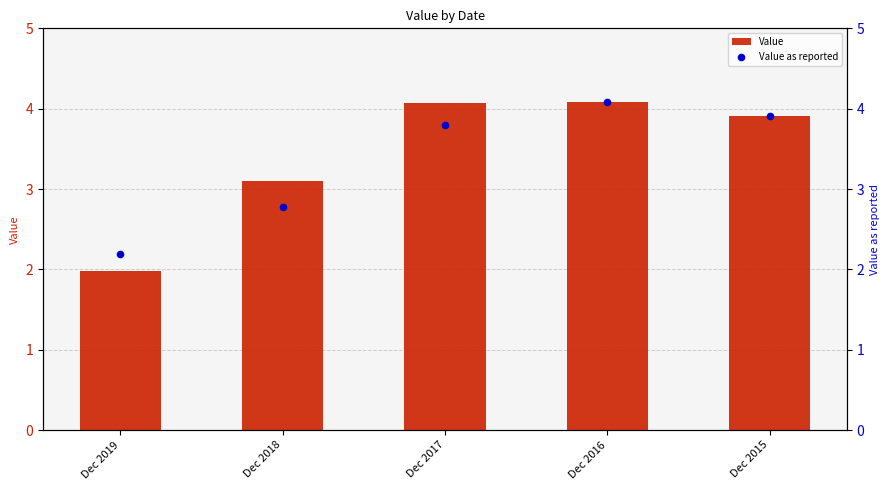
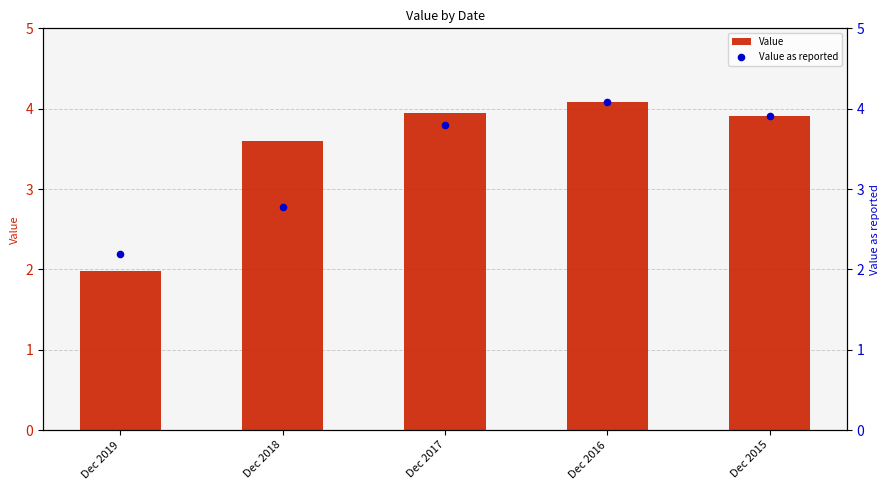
Value, Dec 2018: 3.1 -> 3.6
Value, Dec 2017: 4.1 -> 4.0
